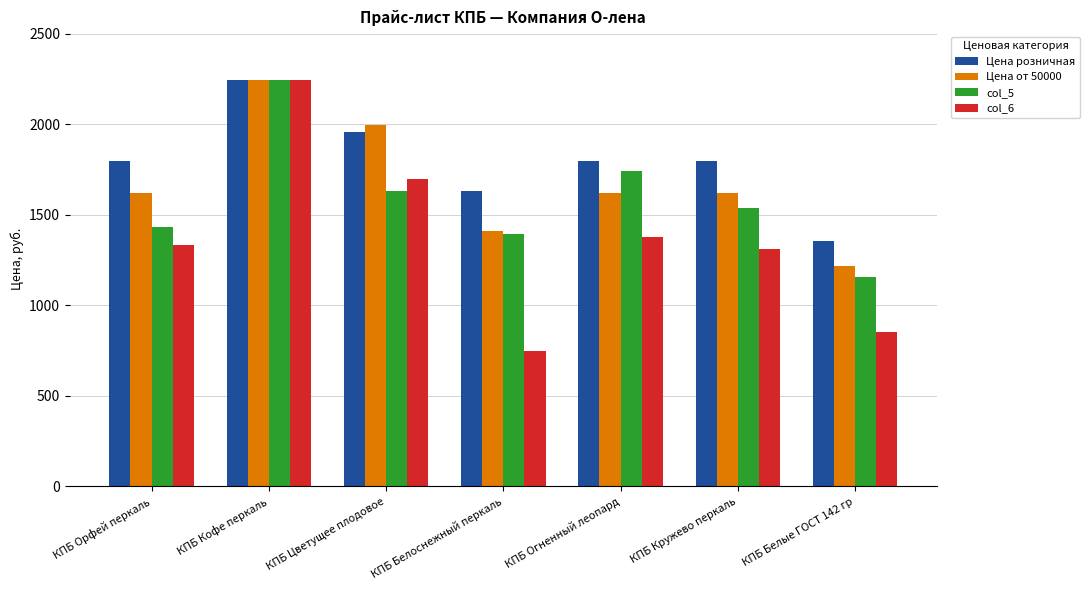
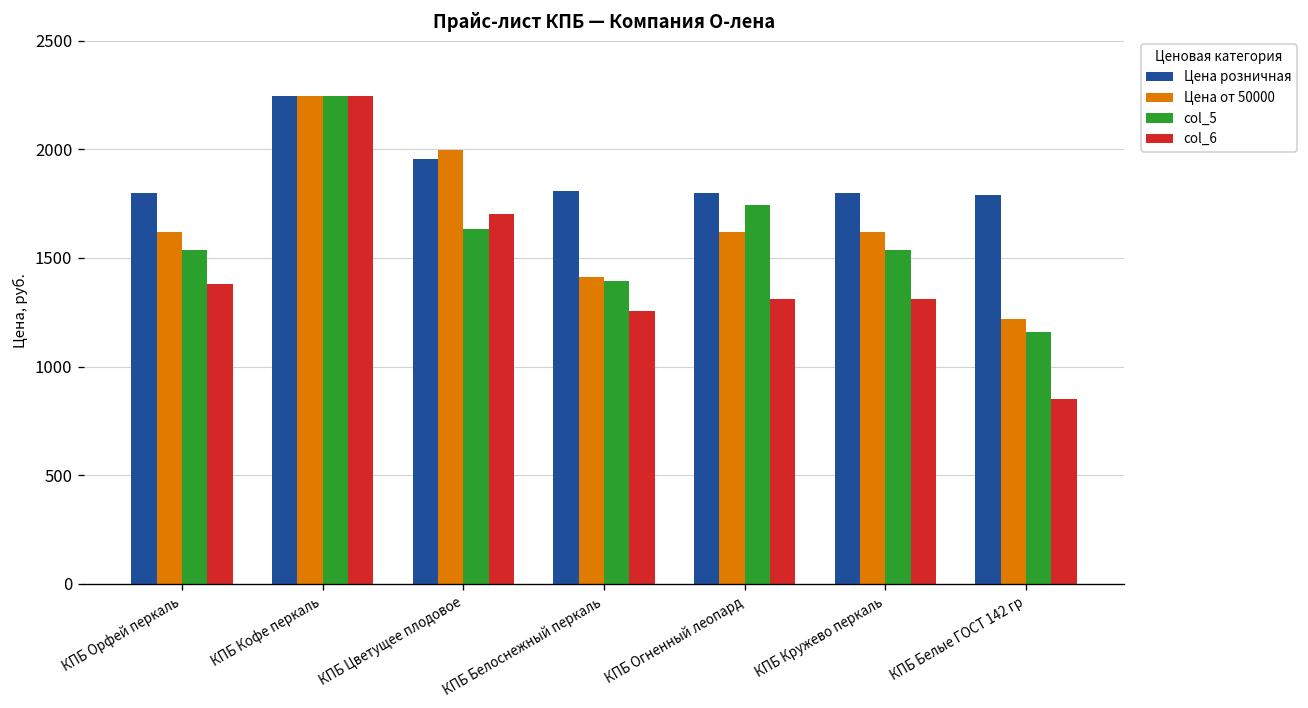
col_5, КПБ Орфей перкаль: 1430 -> 1540
col_6, КПБ Орфей перкаль: 1330 -> 1380
Цена розничная, КПБ Белоснежный перкаль: 1640 -> 1810
col_6, КПБ Белоснежный перкаль: 750 -> 1250
col_6, КПБ Огненный леопард: 1380 -> 1310
Цена розничная, КПБ Белые ГОСТ 142 гр: 1360 -> 1790
